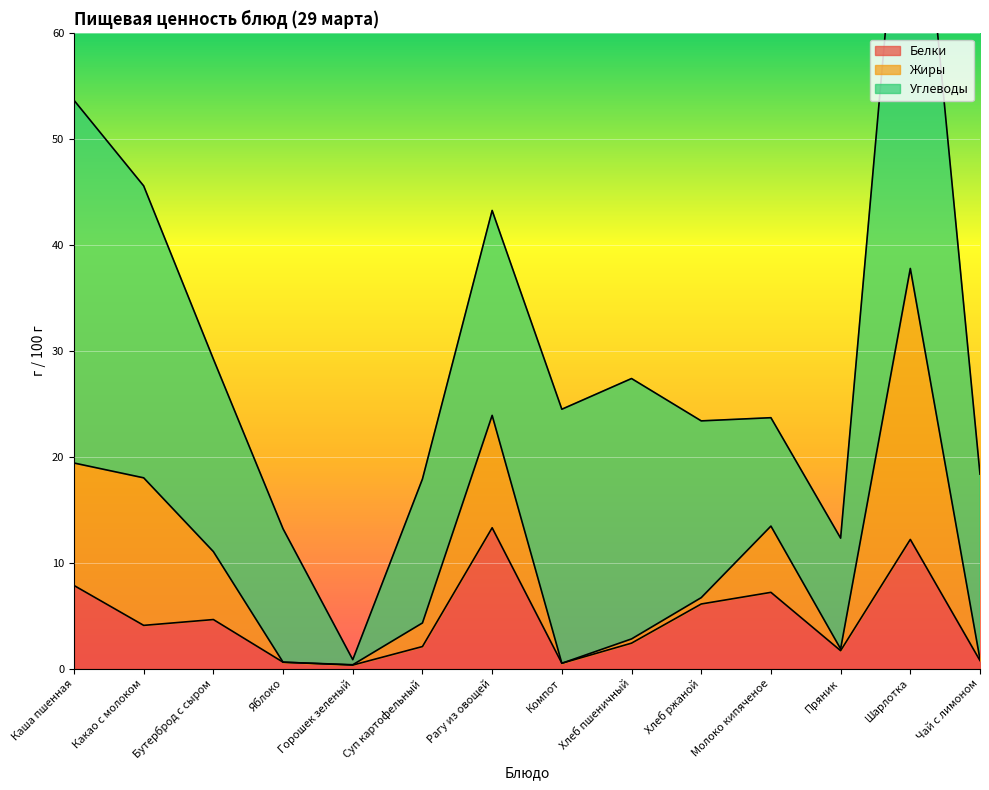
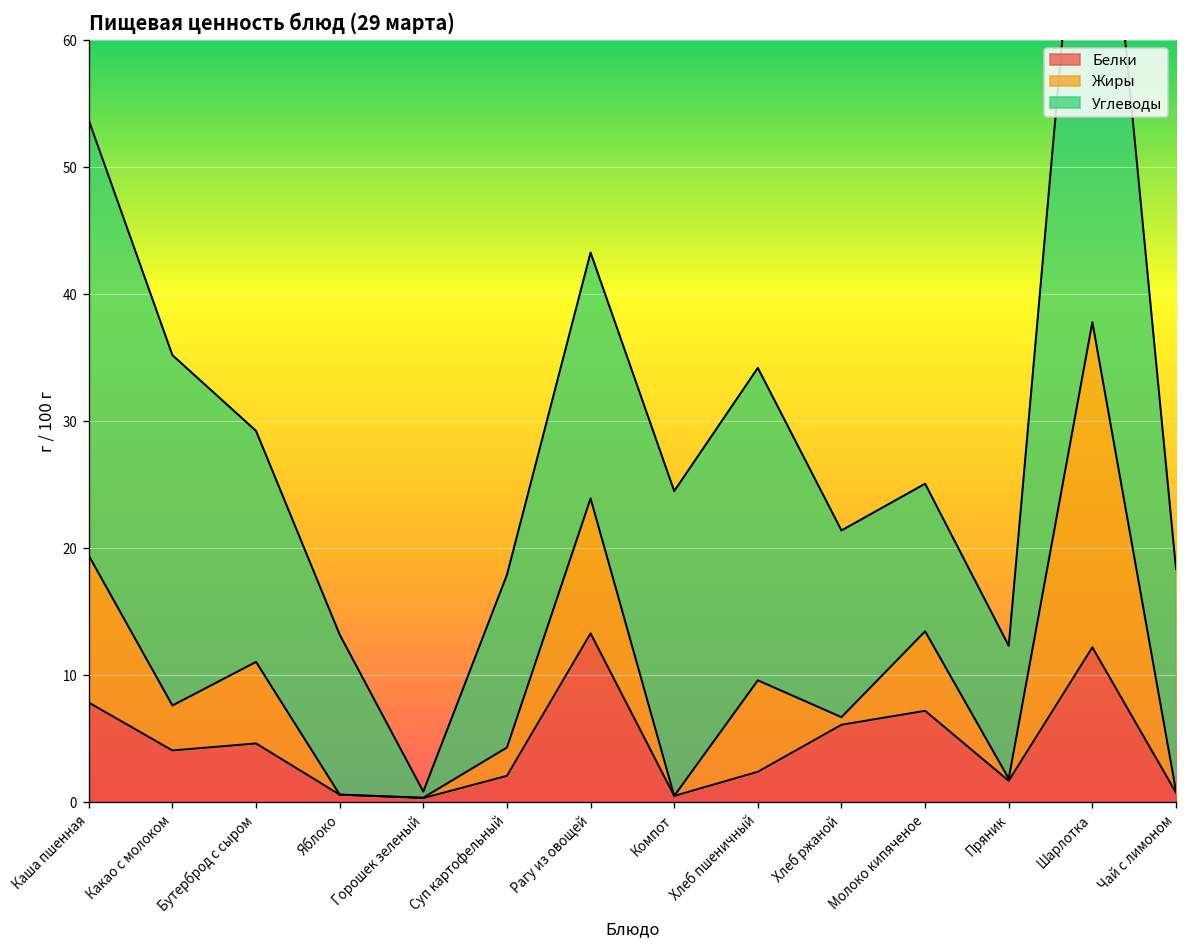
Жиры, Какао с молоком: 13.9 -> 3.5
Жиры, Хлеб пшеничный: 0.4 -> 7.2
Углеводы, Хлеб ржаной: 16.7 -> 14.7
Углеводы, Молоко кипяченое: 10.2 -> 11.6
